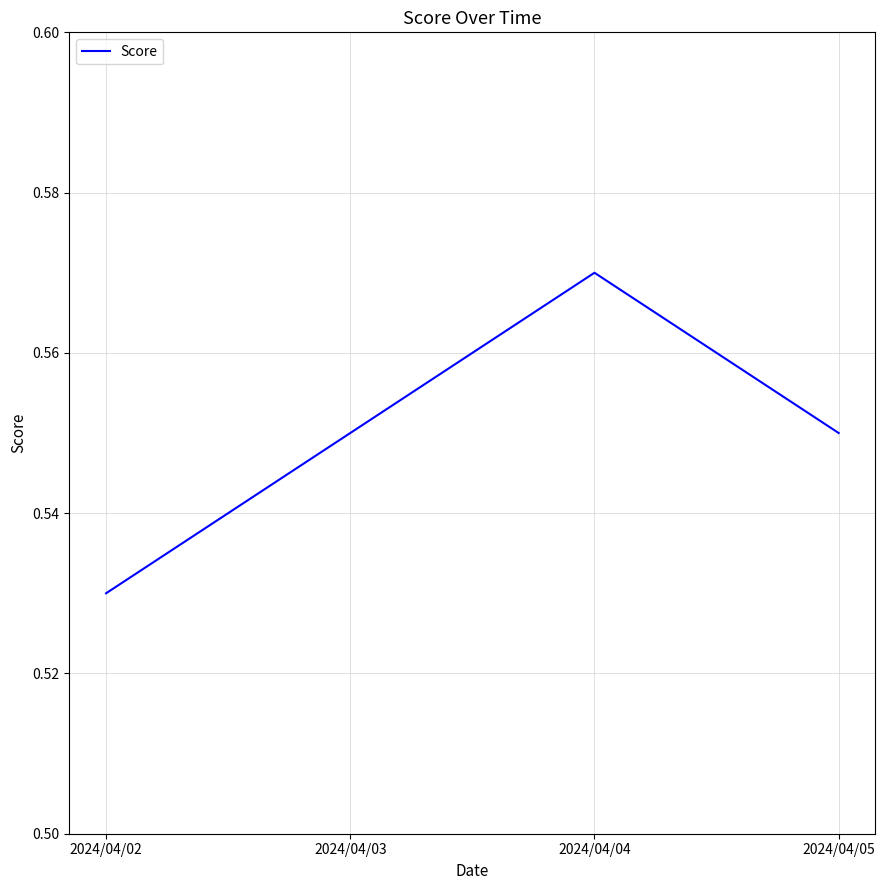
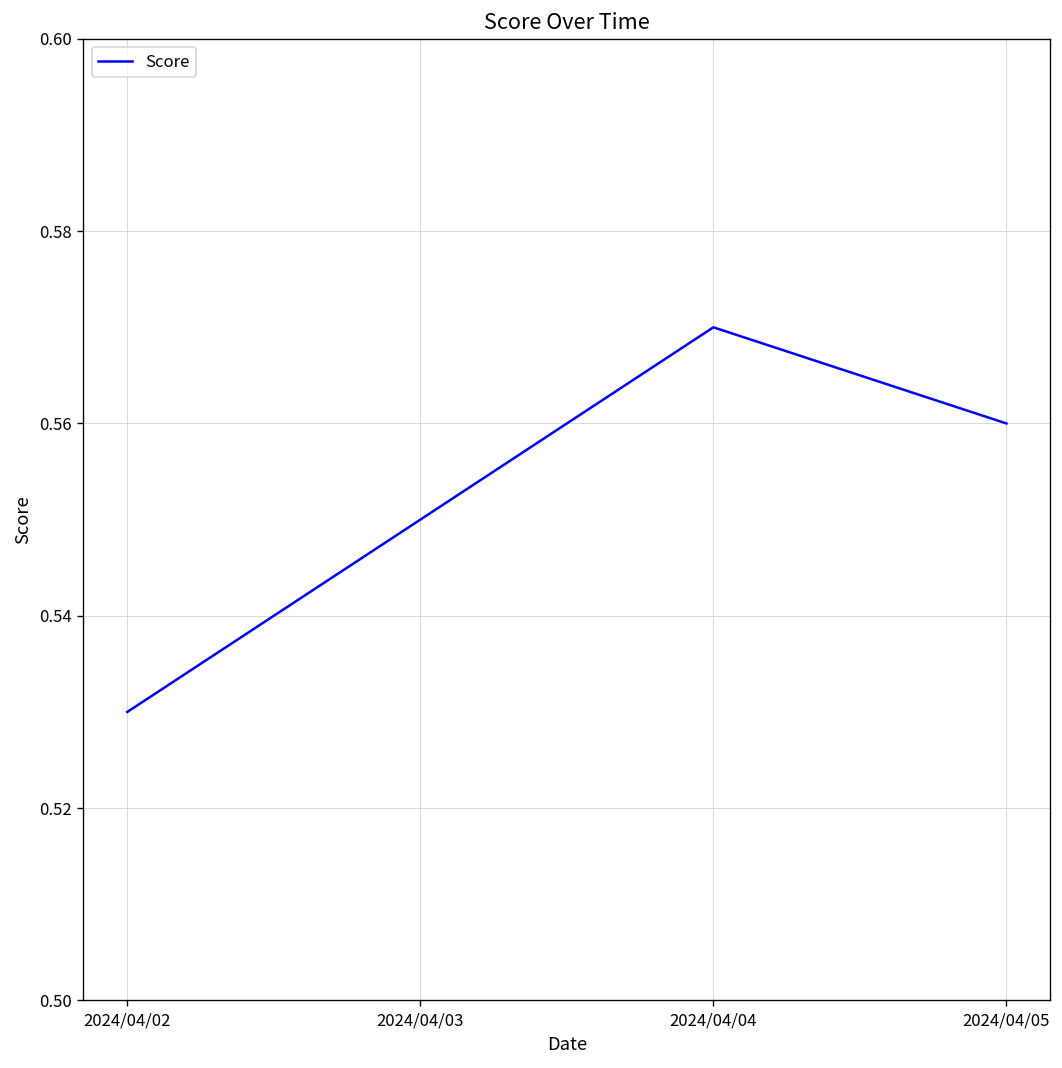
2024/04/05: 0.55 -> 0.56
